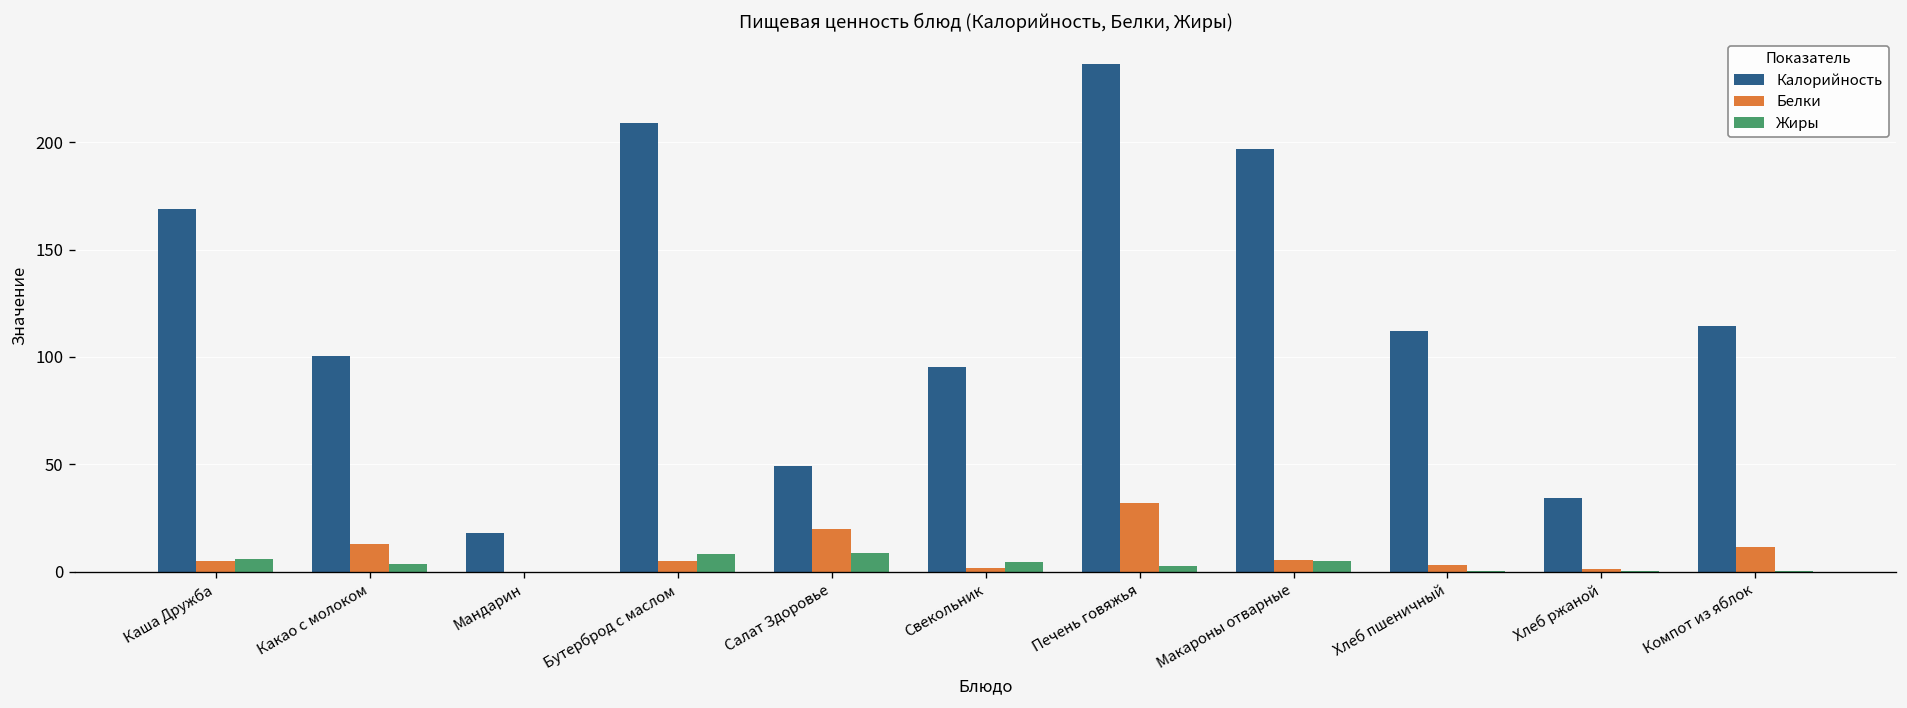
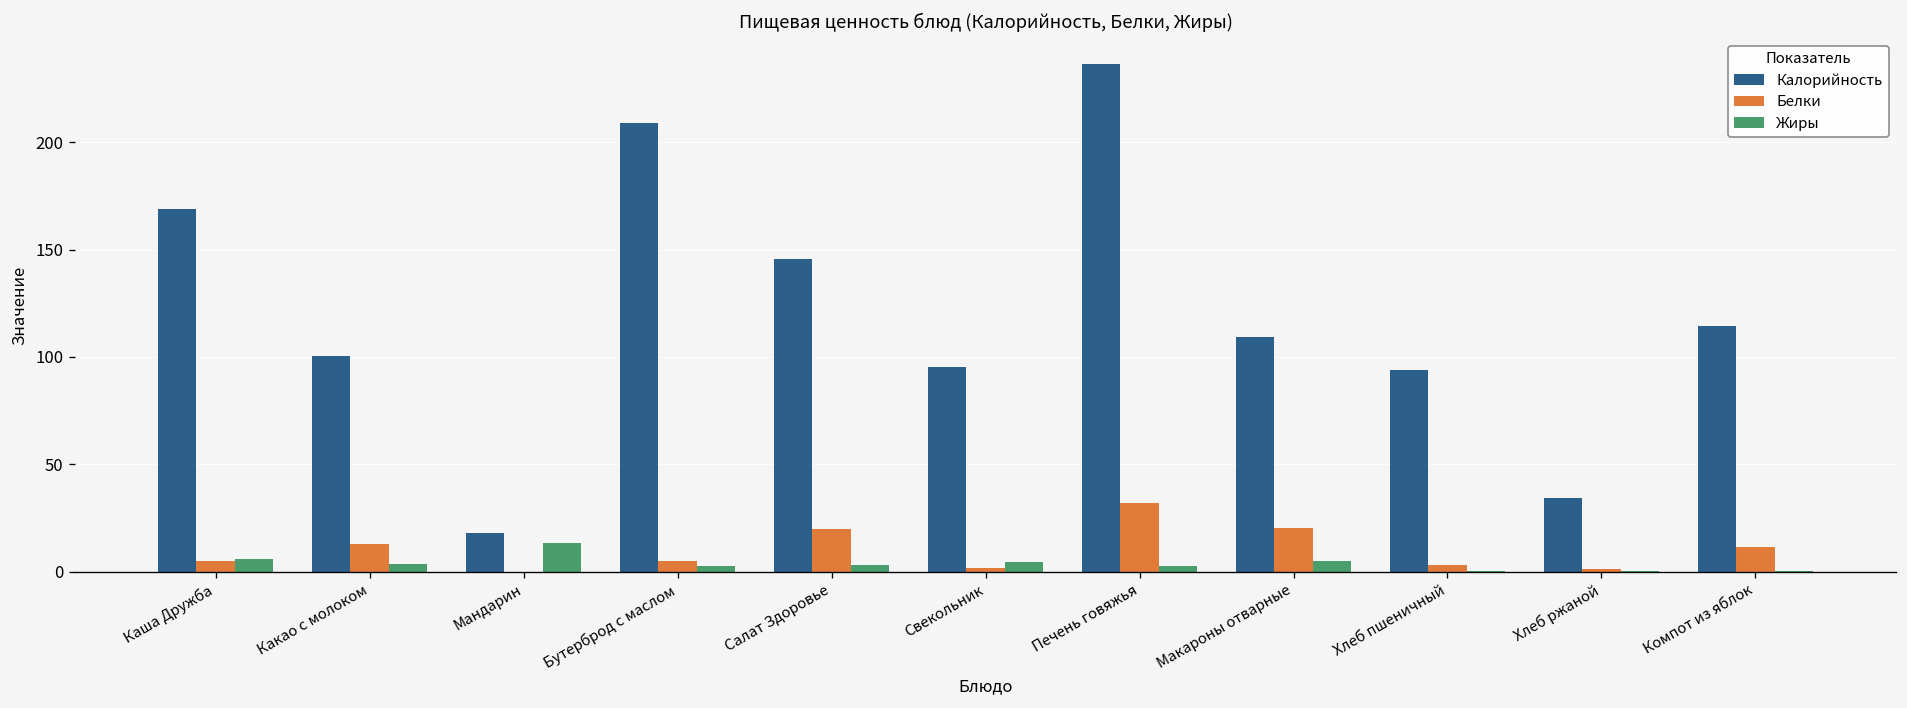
Жиры, Мандарин: 0 -> 13
Жиры, Бутерброд с маслом: 8 -> 3
Калорийность, Салат Здоровье: 49 -> 146
Жиры, Салат Здоровье: 9 -> 3
Калорийность, Макароны отварные: 197 -> 110
Белки, Макароны отварные: 5 -> 21
Калорийность, Хлеб пшеничный: 112 -> 94
